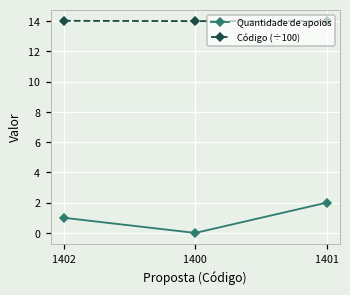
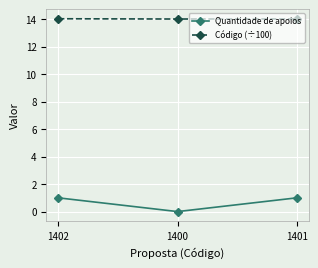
Quantidade de apoios, 1401: 2 -> 1
